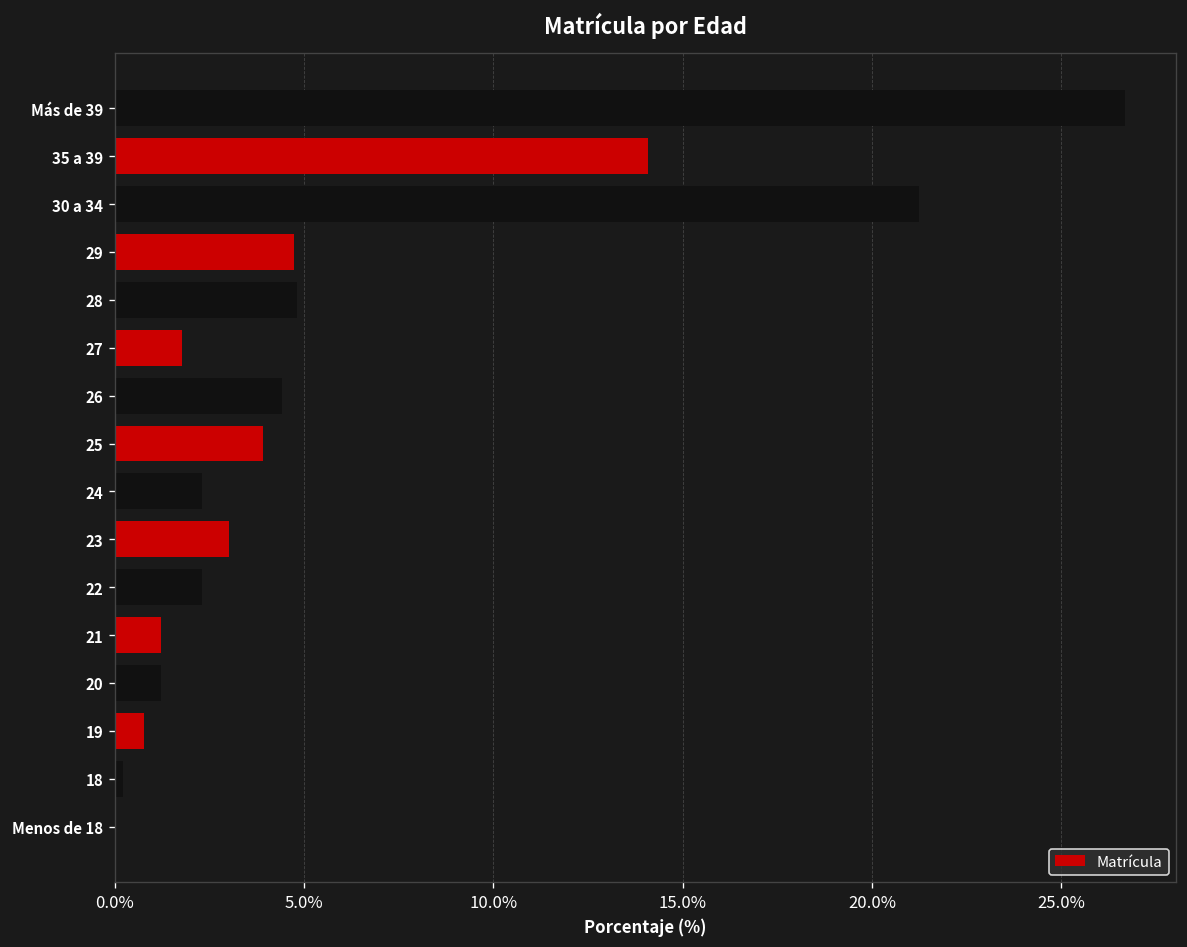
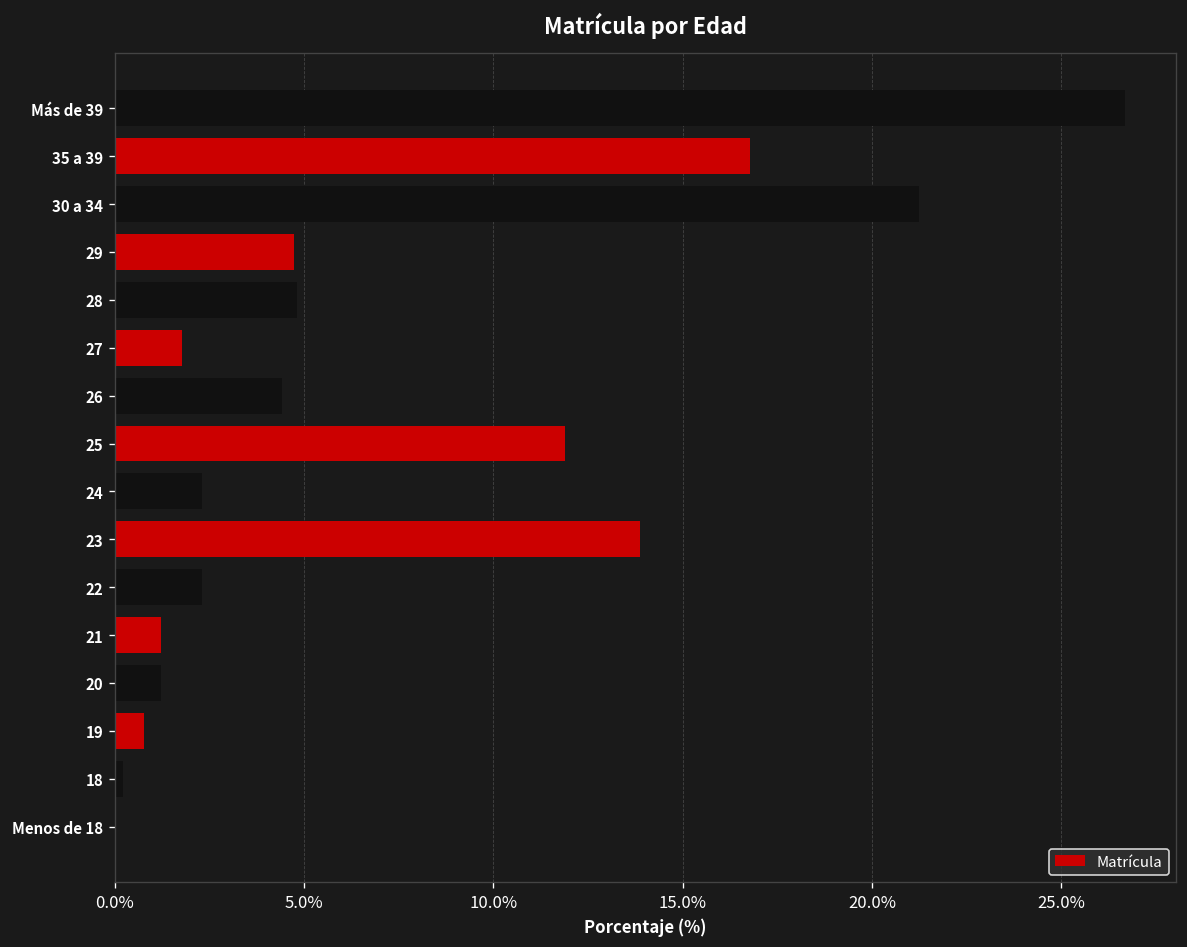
35 a 39: 14.1% -> 16.8%
25: 3.9% -> 11.9%
23: 3.0% -> 13.9%
